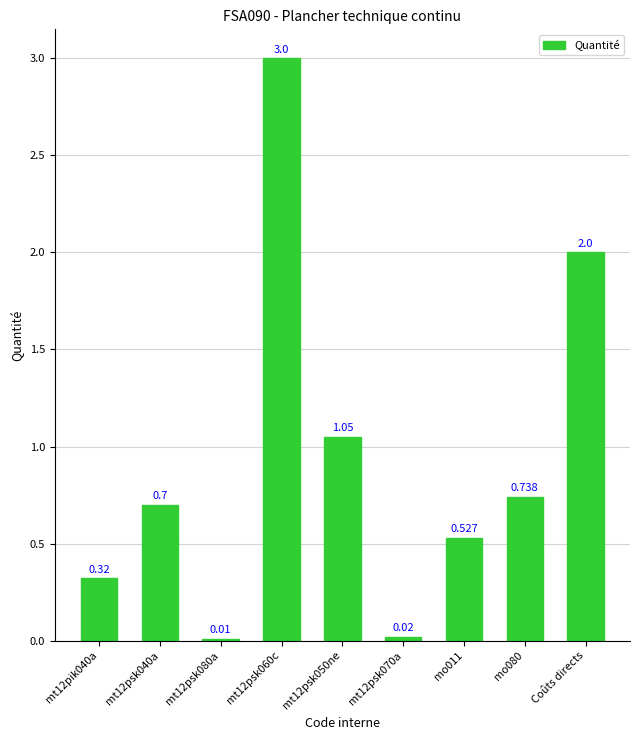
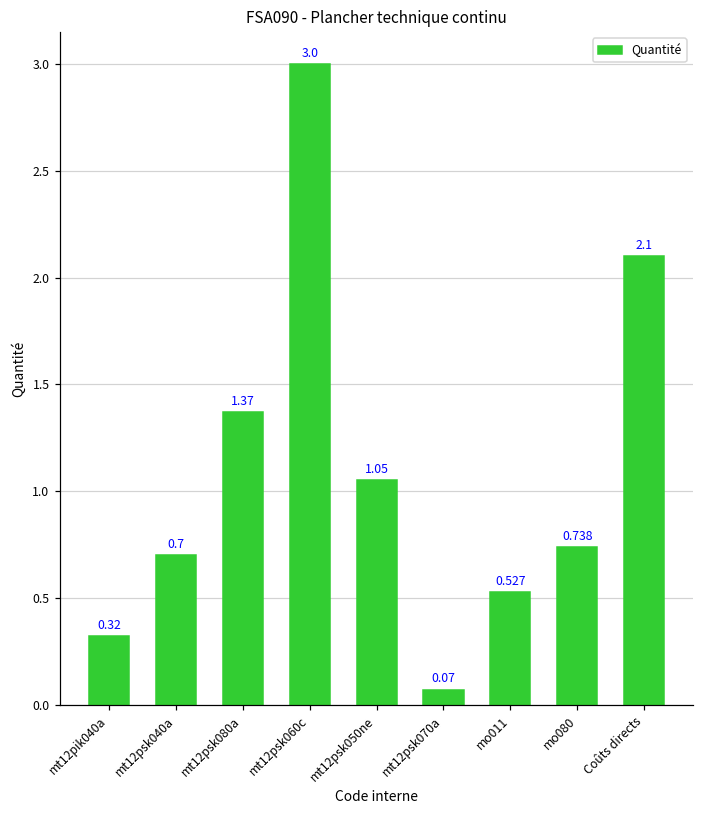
mt12psk080a: 0.01 -> 1.37
mt12psk070a: 0.02 -> 0.07
Coûts directs: 2.0 -> 2.1
